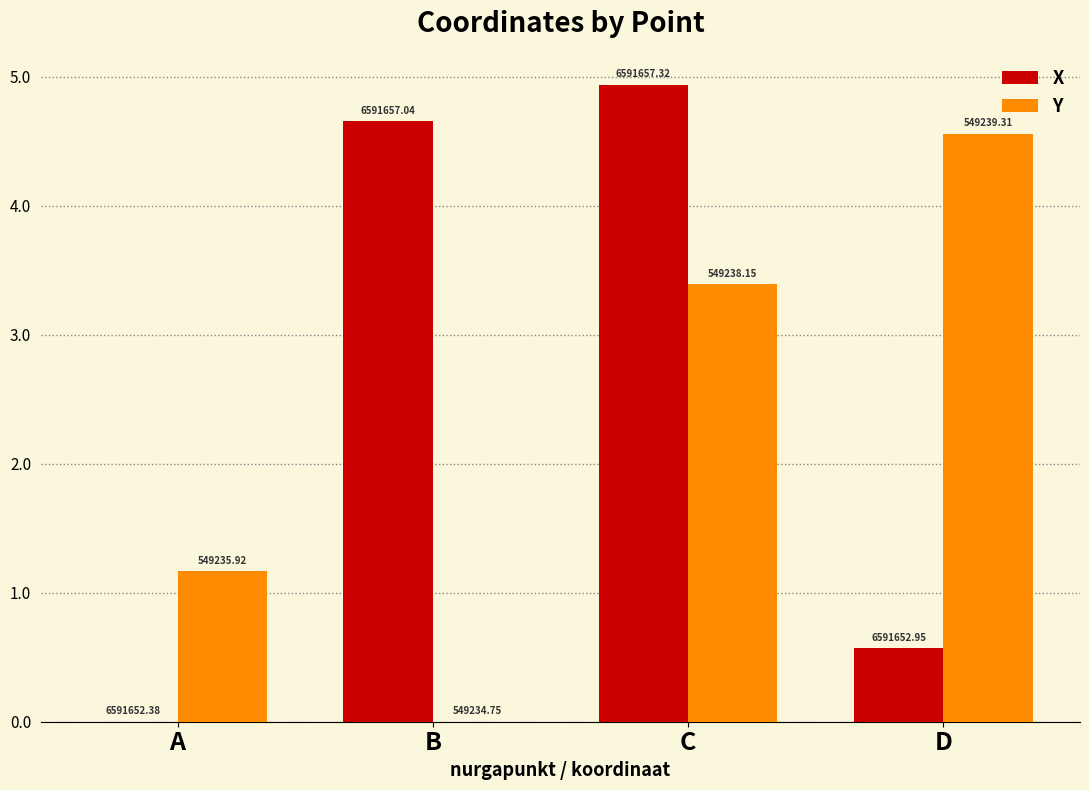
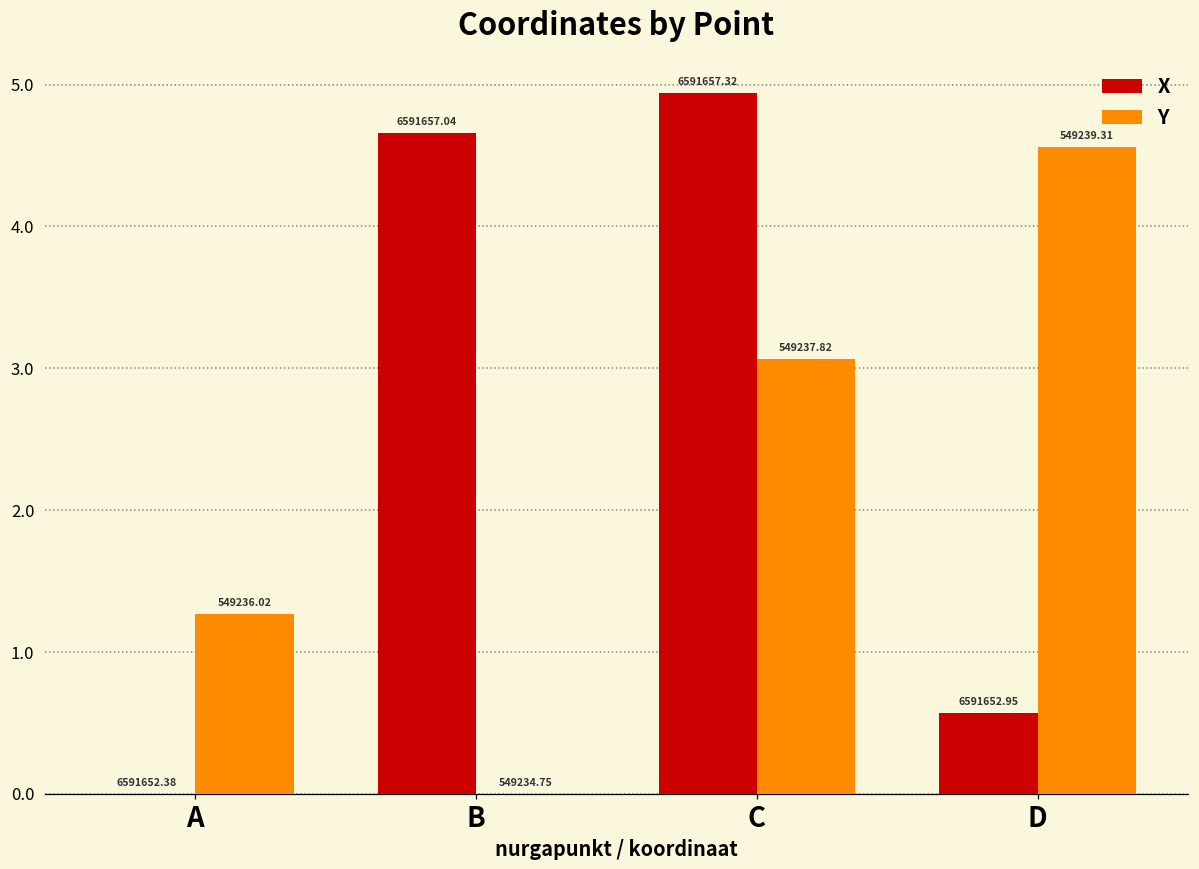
Y, A: 549235.92 -> 549236.02
Y, C: 549238.15 -> 549237.82
